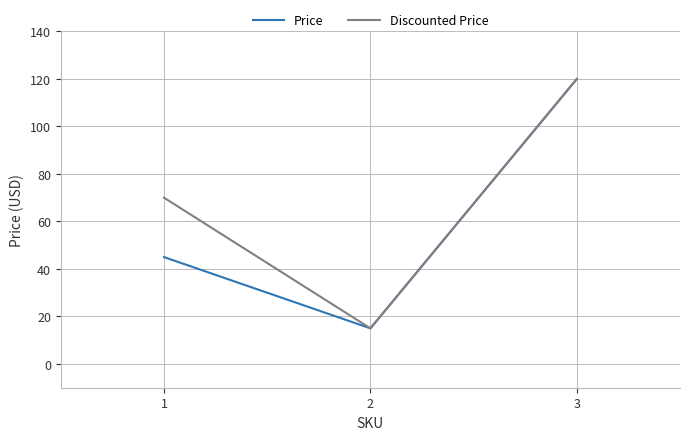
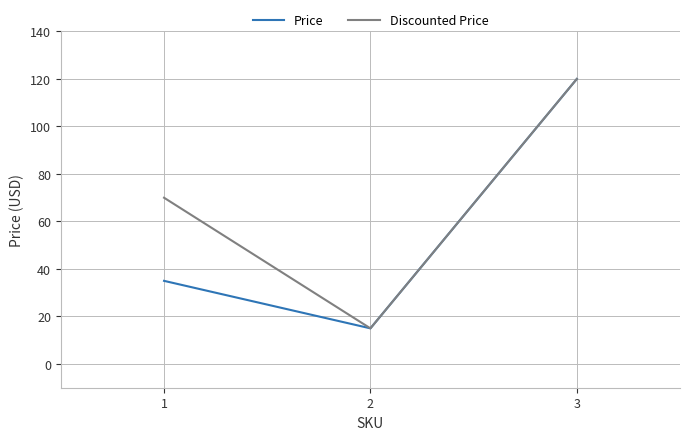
Price, 1: 45 -> 35
